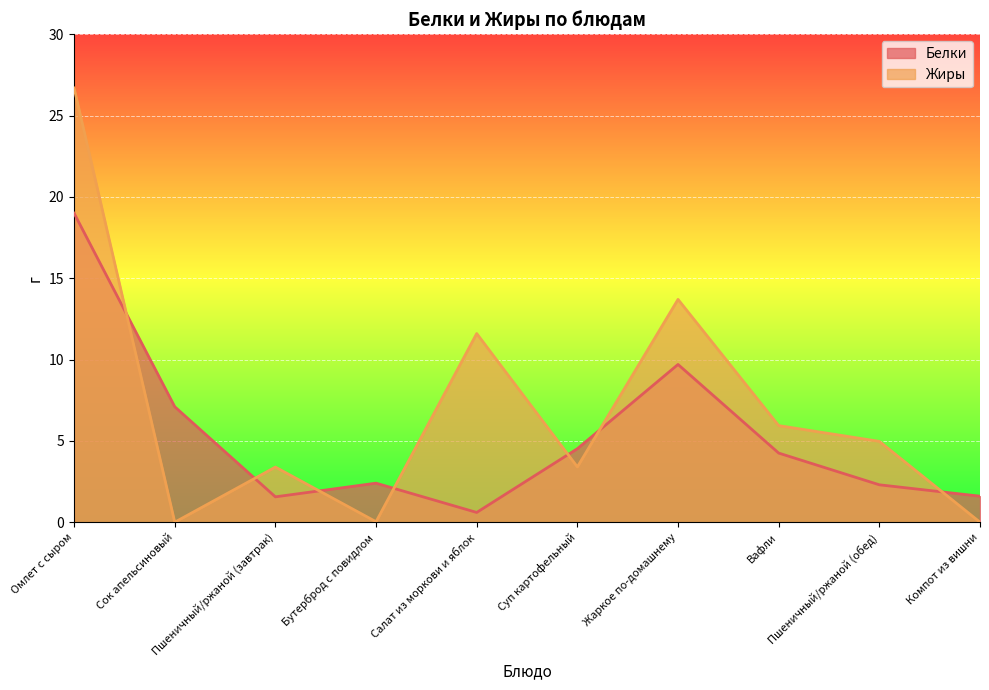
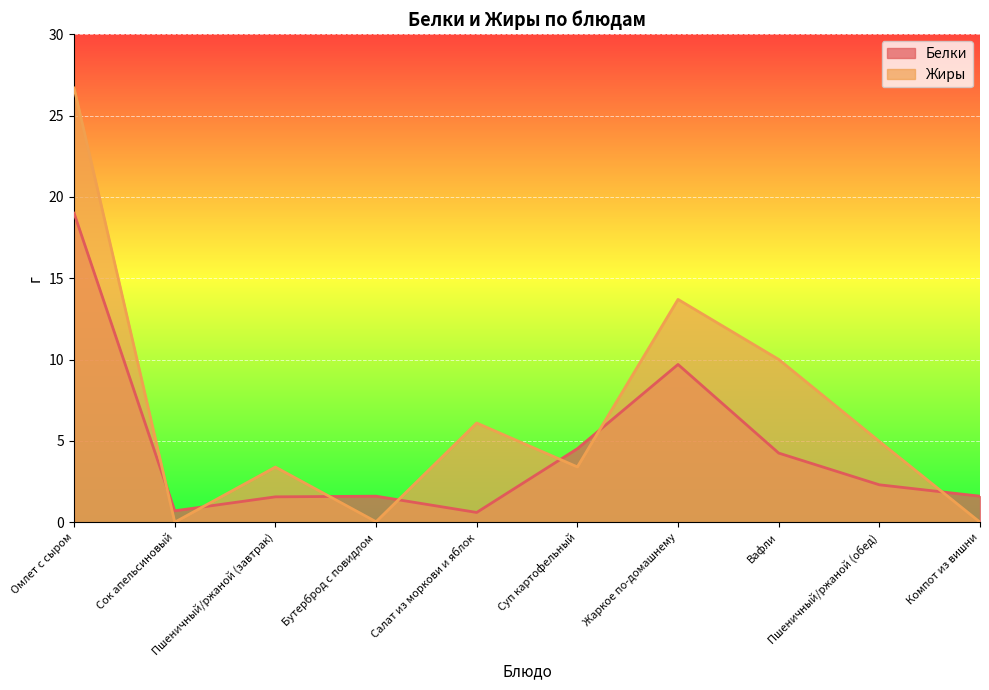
Белки, Сок апельсиновый: 7.1 -> 0.7
Белки, Бутерброд с повидлом: 2.4 -> 1.6
Жиры, Салат из моркови и яблок: 11.6 -> 6.1
Жиры, Вафли: 5.9 -> 10.0
